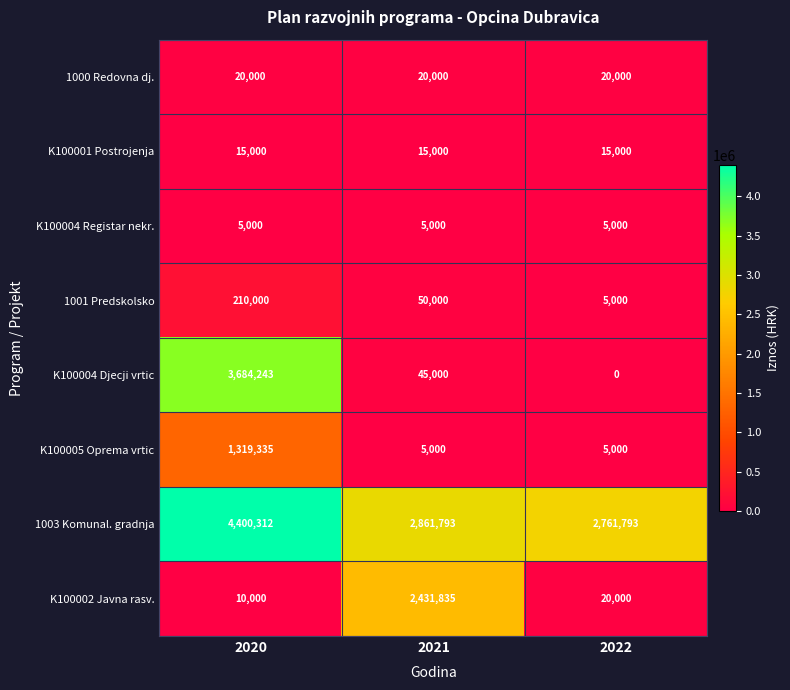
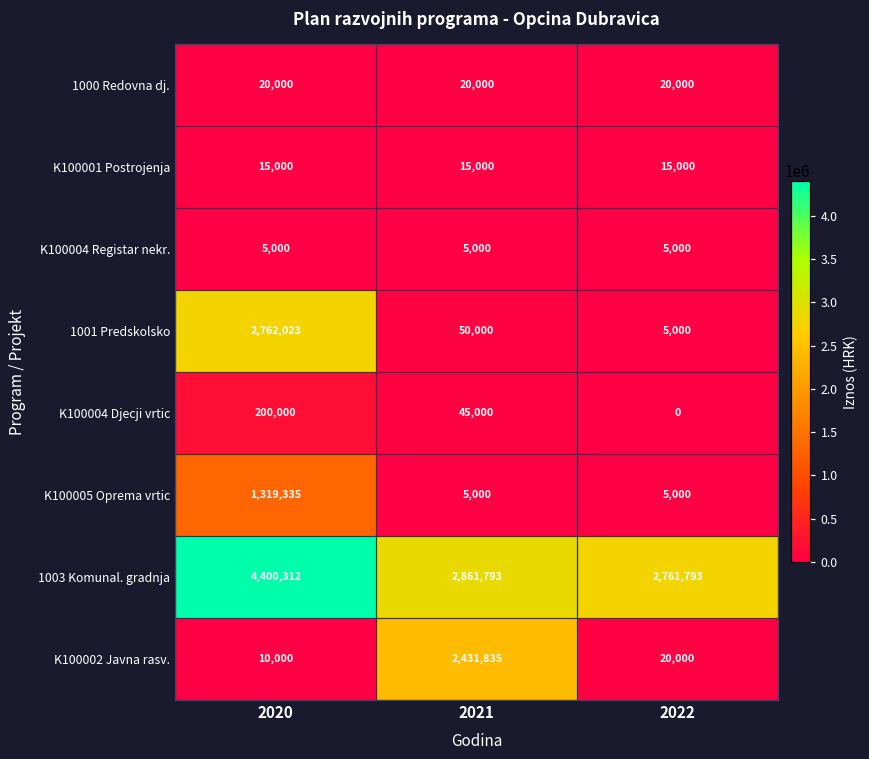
1001 Predskolsko, 2020: 210,000 -> 2,762,023
K100004 Djecji vrtic, 2020: 3,684,243 -> 200,000
